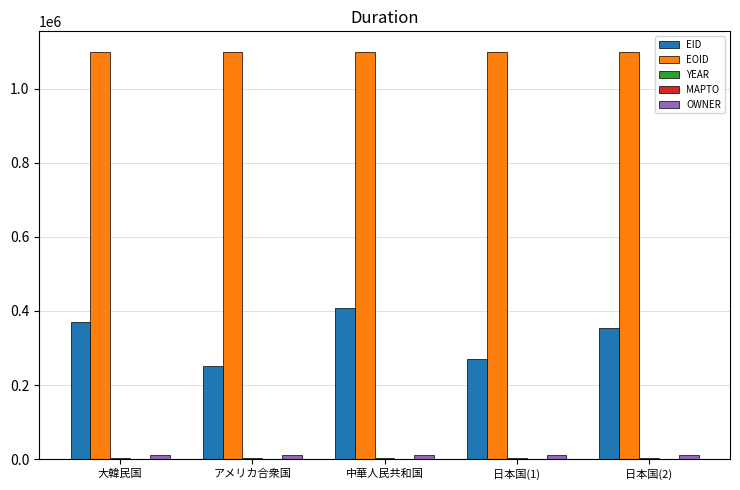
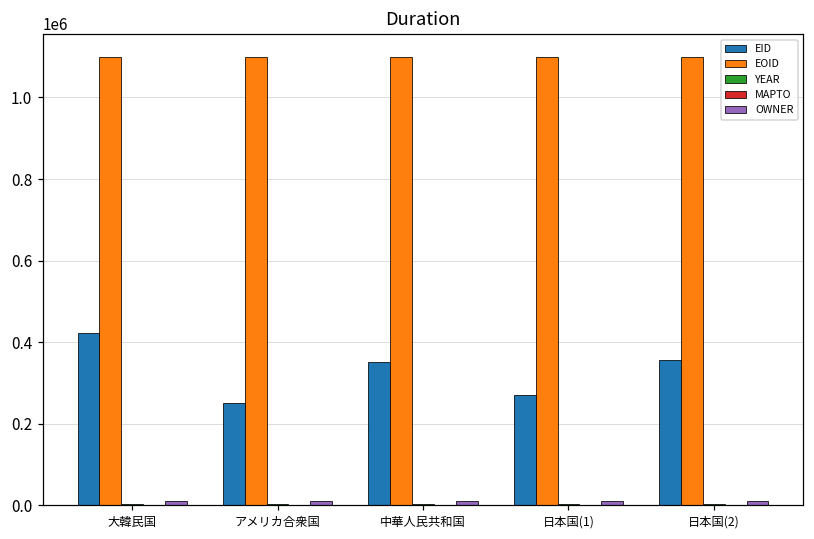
EID, 大韓民国: 370000 -> 420000
EID, 中華人民共和国: 410000 -> 350000
